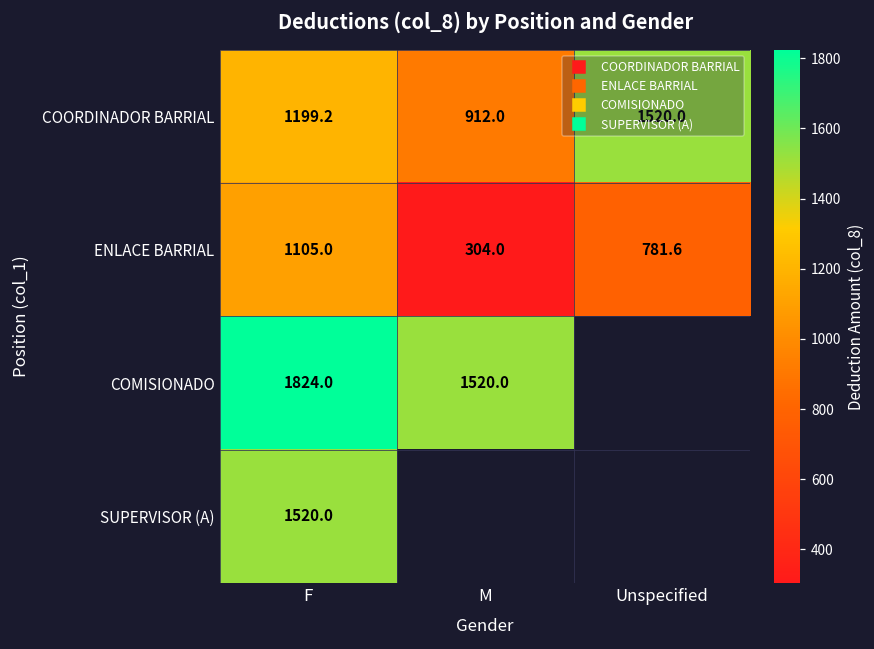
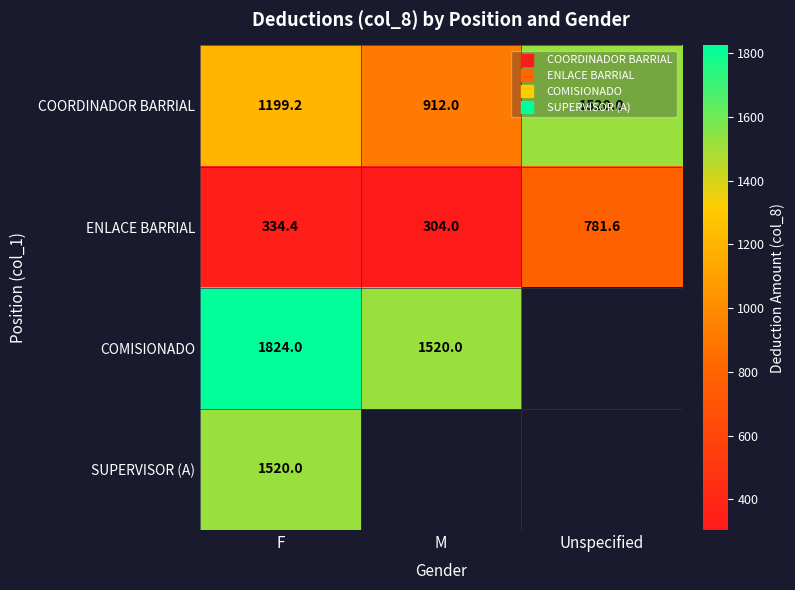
ENLACE BARRIAL, F: 1105.0 -> 334.4
